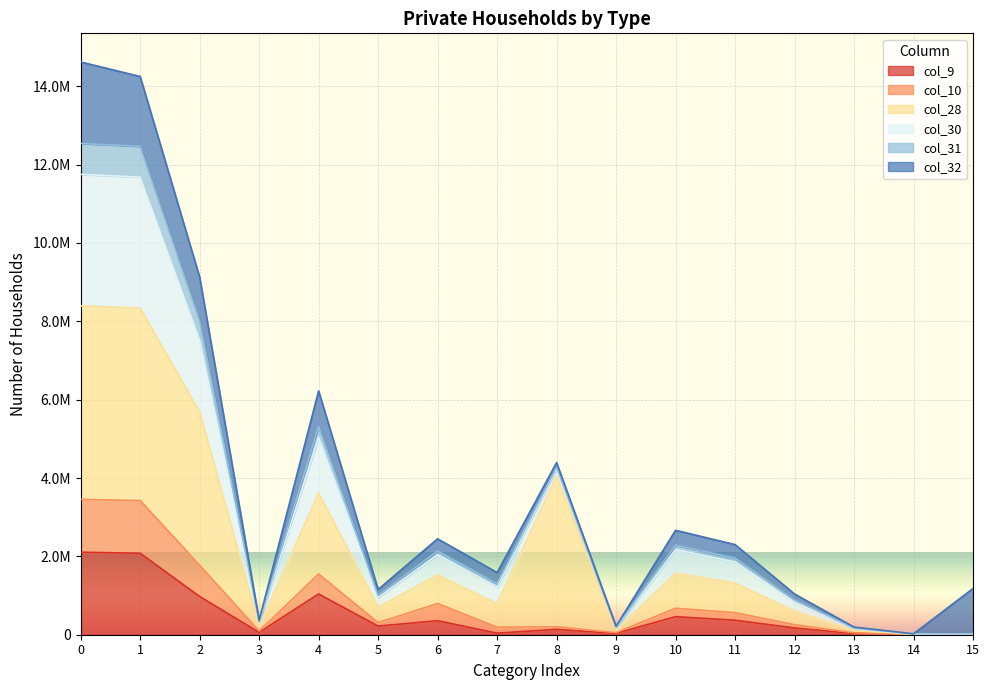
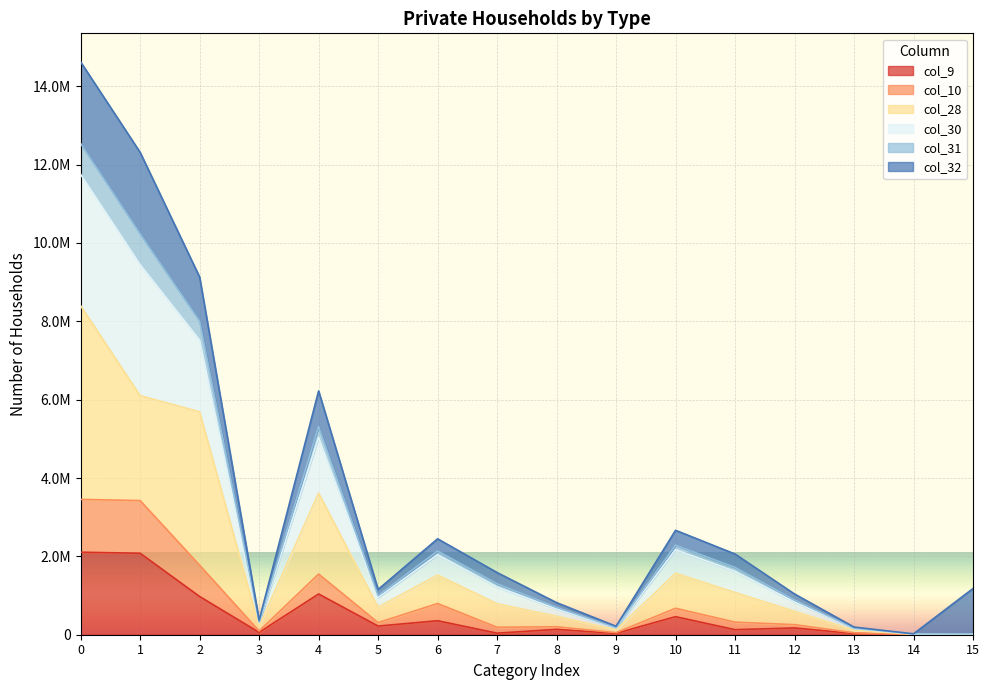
col_28, 1: 4900000 -> 2700000
col_32, 1: 1800000 -> 2100000
col_28, 8: 3800000 -> 300000
col_9, 11: 400000 -> 100000
